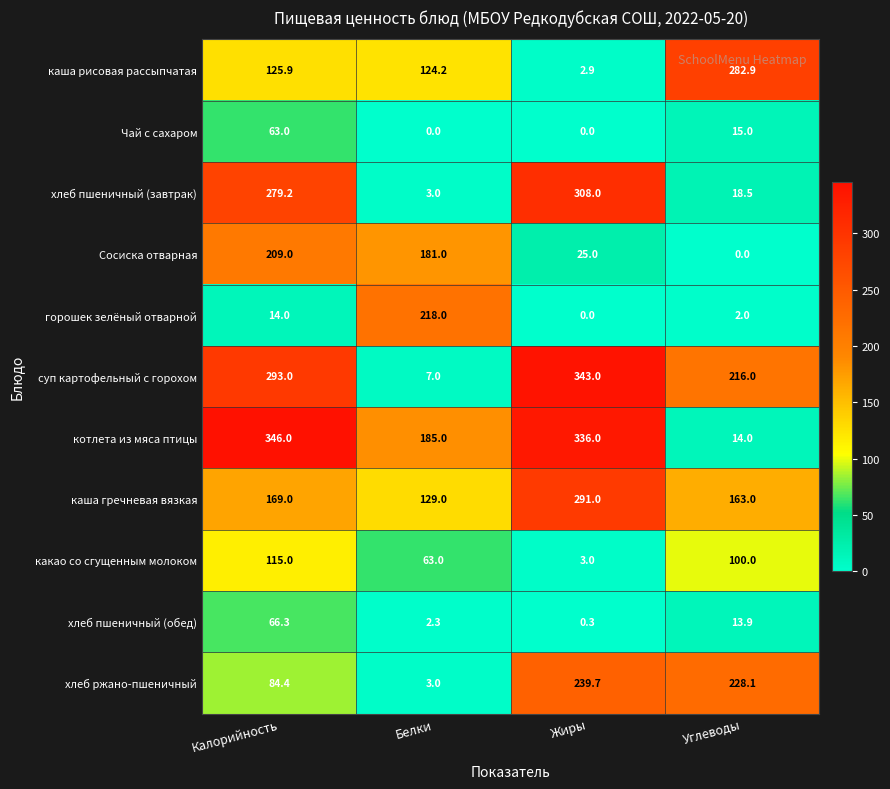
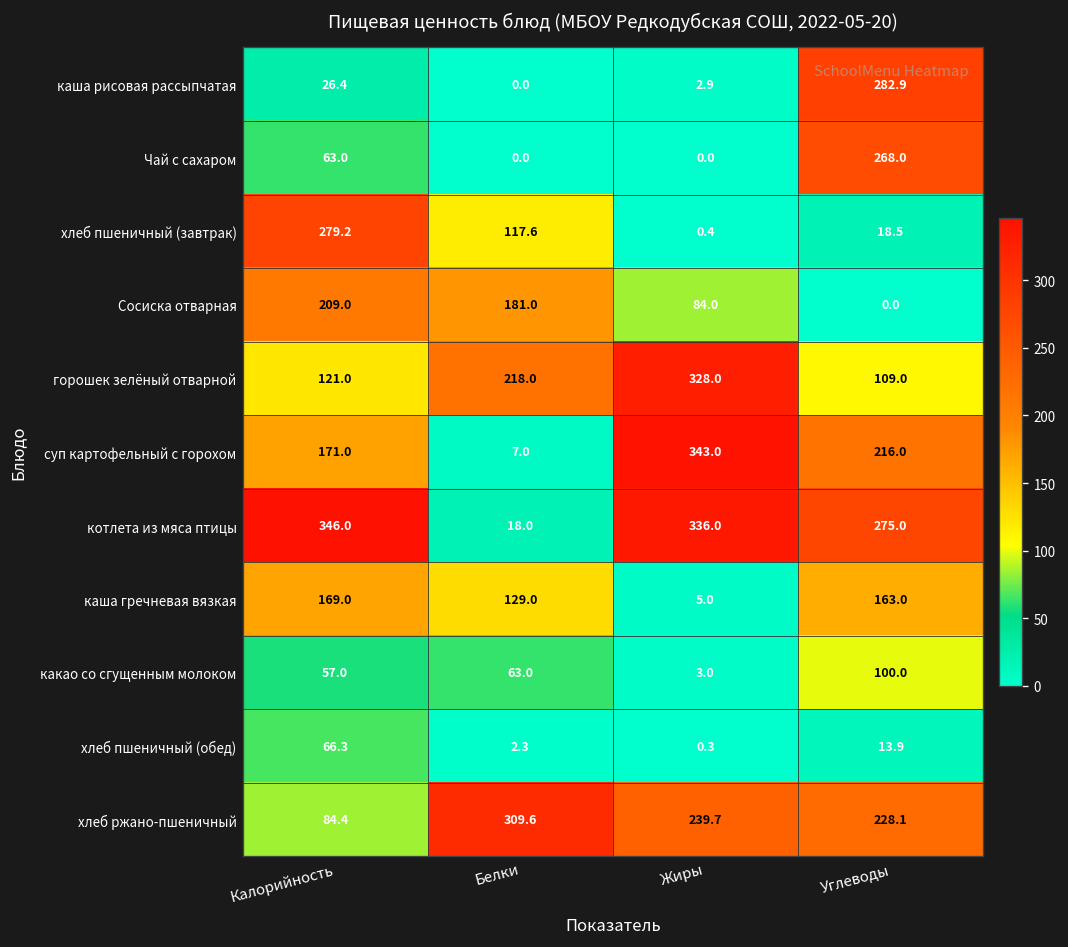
каша рисовая рассыпчатая, Калорийность: 125.9 -> 26.4
каша рисовая рассыпчатая, Белки: 124.2 -> 0.0
Чай с сахаром, Углеводы: 15.0 -> 268.0
хлеб пшеничный (завтрак), Белки: 3.0 -> 117.6
хлеб пшеничный (завтрак), Жиры: 308.0 -> 0.4
Сосиска отварная, Жиры: 25.0 -> 84.0
горошек зелёный отварной, Калорийность: 14.0 -> 121.0
горошек зелёный отварной, Жиры: 0.0 -> 328.0
горошек зелёный отварной, Углеводы: 2.0 -> 109.0
суп картофельный с горохом, Калорийность: 293.0 -> 171.0
котлета из мяса птицы, Белки: 185.0 -> 18.0
котлета из мяса птицы, Углеводы: 14.0 -> 275.0
каша гречневая вязкая, Жиры: 291.0 -> 5.0
какао со сгущенным молоком, Калорийность: 115.0 -> 57.0
хлеб ржано-пшеничный, Белки: 3.0 -> 309.6
